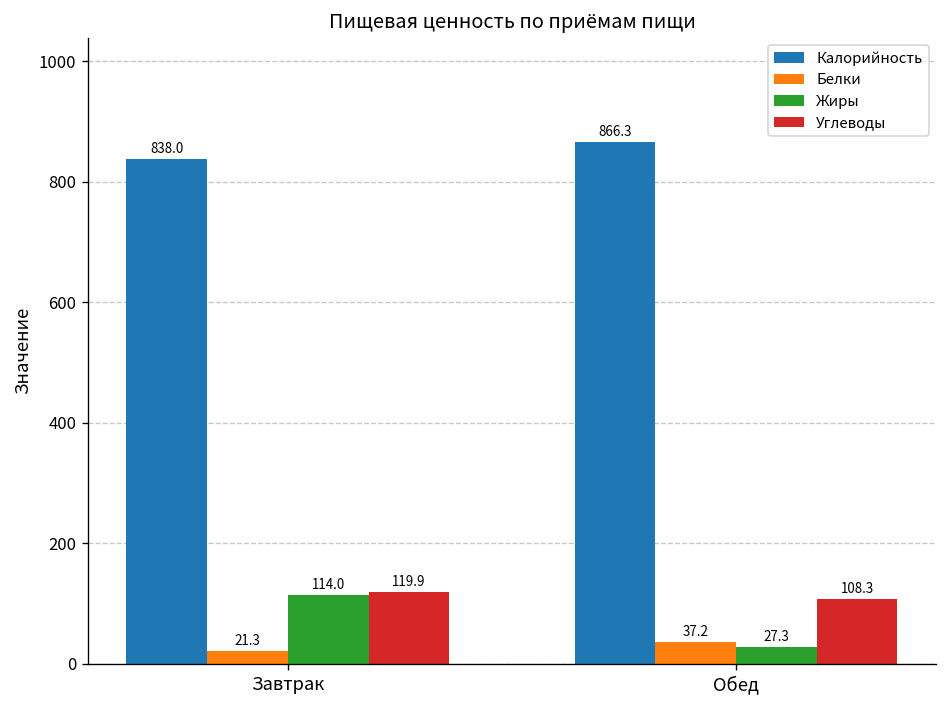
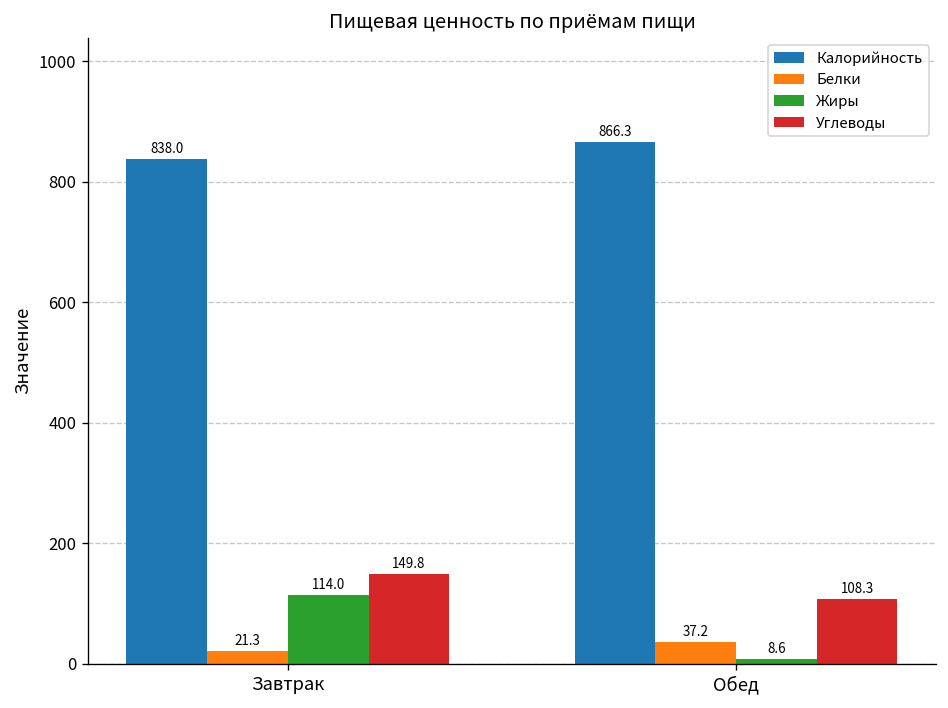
Углеводы, Завтрак: 119.9 -> 149.8
Жиры, Обед: 27.3 -> 8.6
